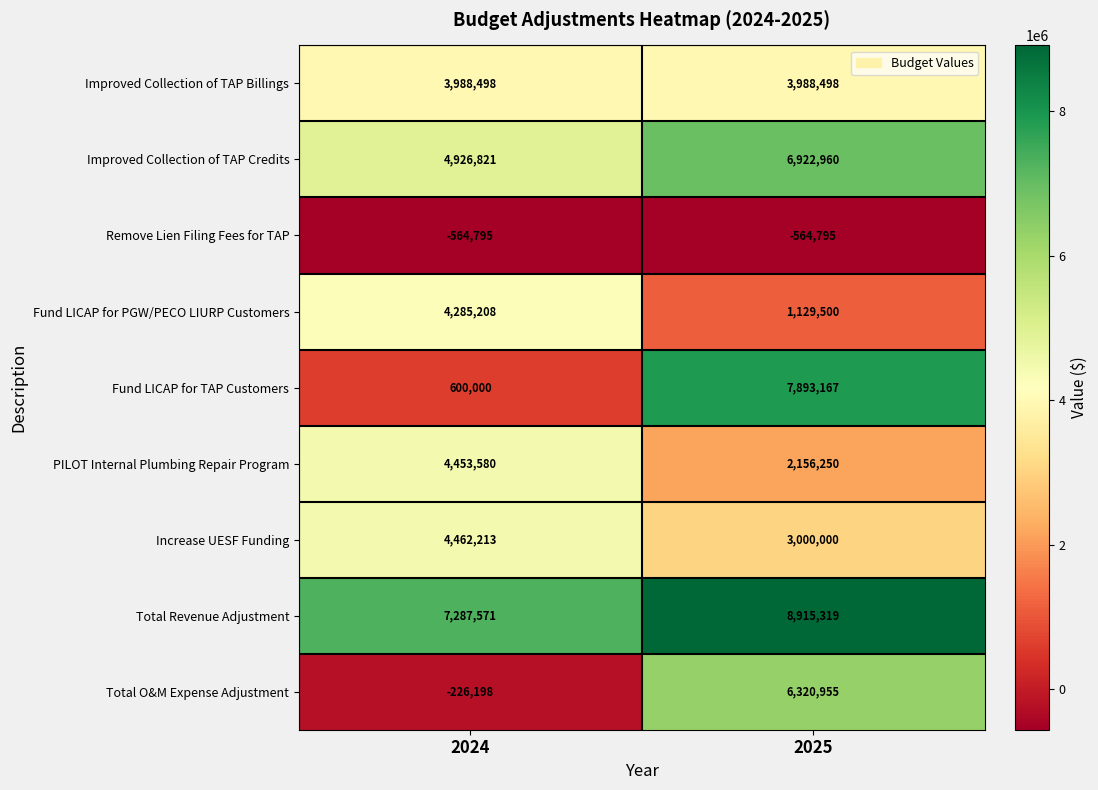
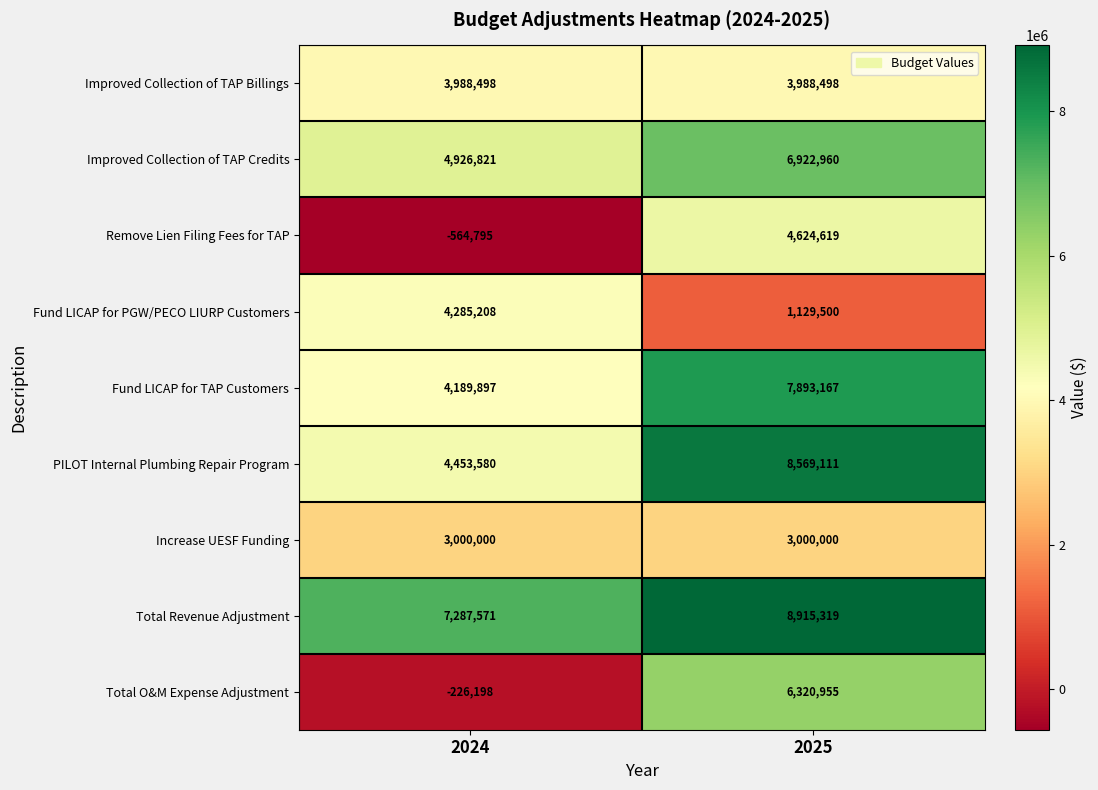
Remove Lien Filing Fees for TAP, 2025: -564,795 -> 4,624,619
Fund LICAP for TAP Customers, 2024: 600,000 -> 4,189,897
PILOT Internal Plumbing Repair Program, 2025: 2,156,250 -> 8,569,111
Increase UESF Funding, 2024: 4,462,213 -> 3,000,000
